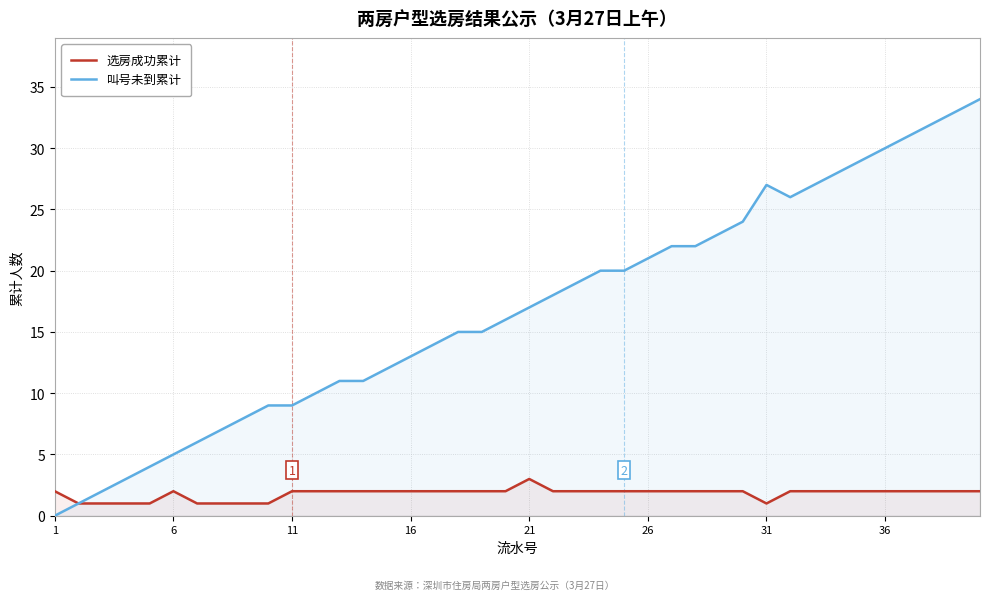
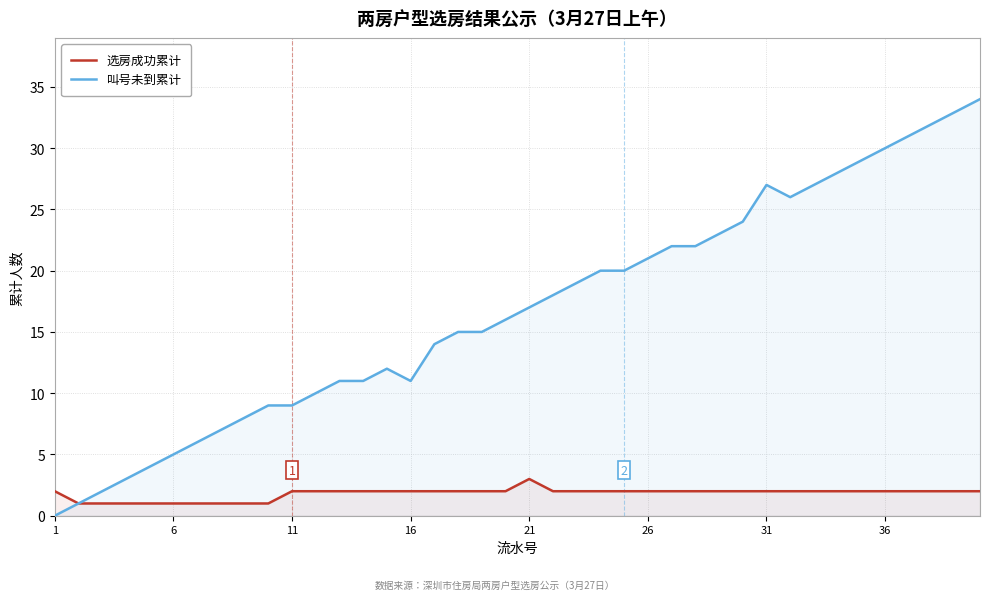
选房成功累计, 6: 2 -> 1
叫号未到累计, 16: 13 -> 11
选房成功累计, 31: 1 -> 2
